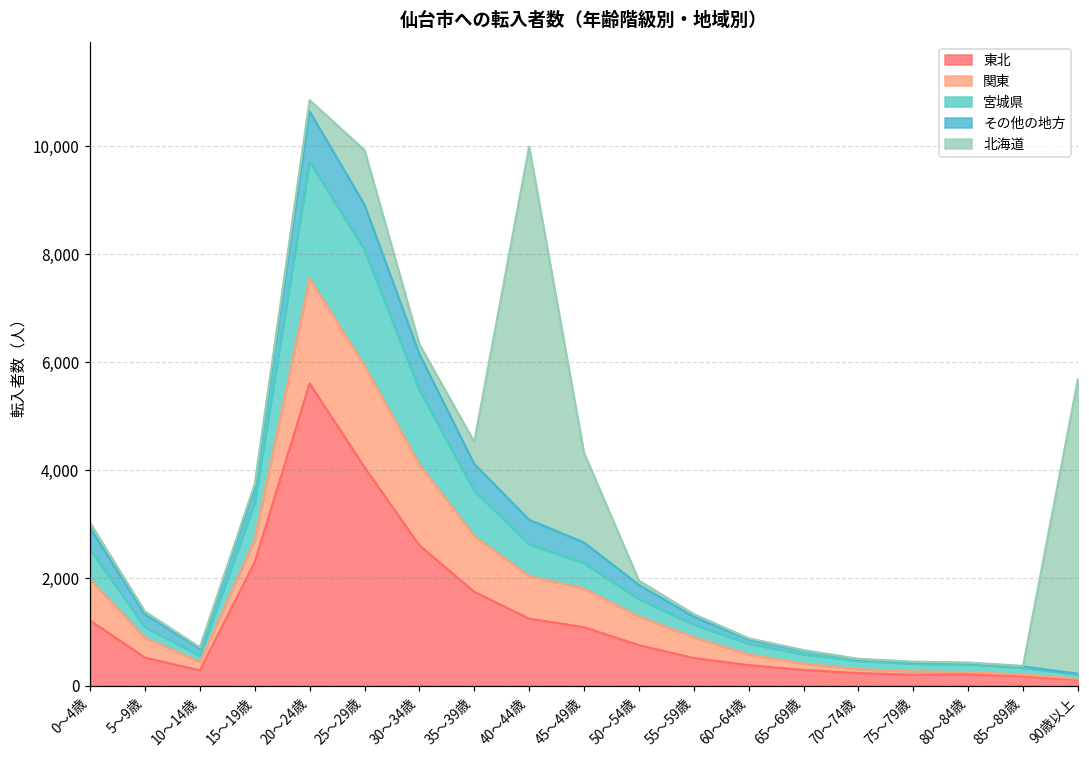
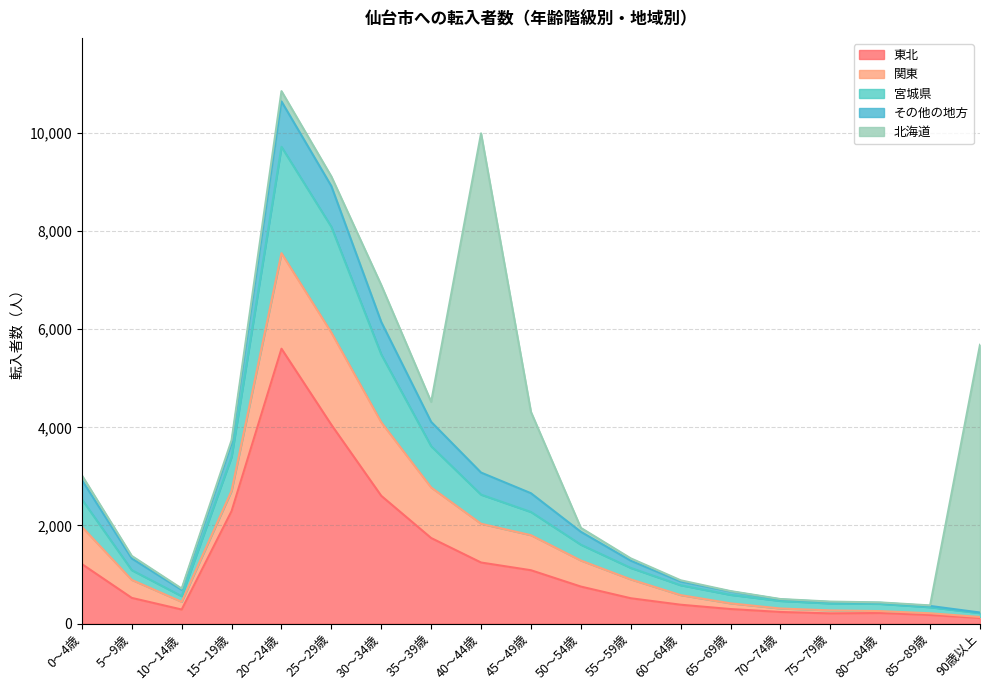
北海道, 25～29歳: 1,000 -> 200
北海道, 30～34歳: 200 -> 800
